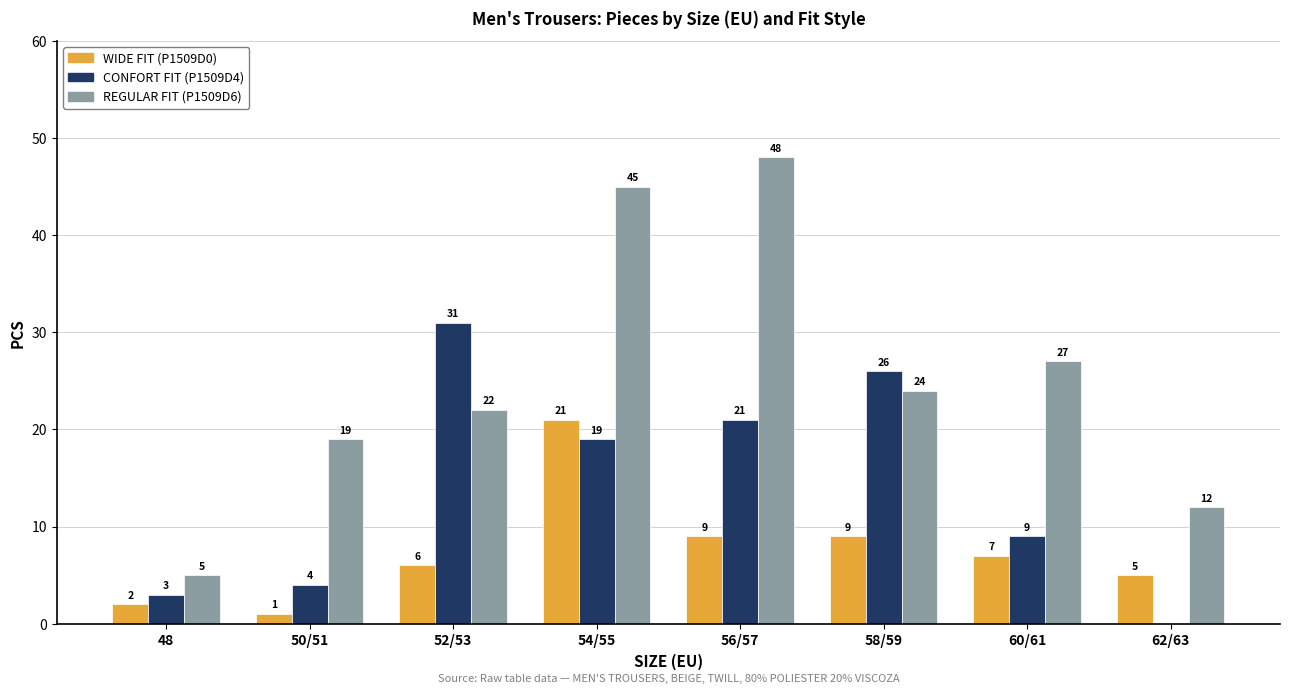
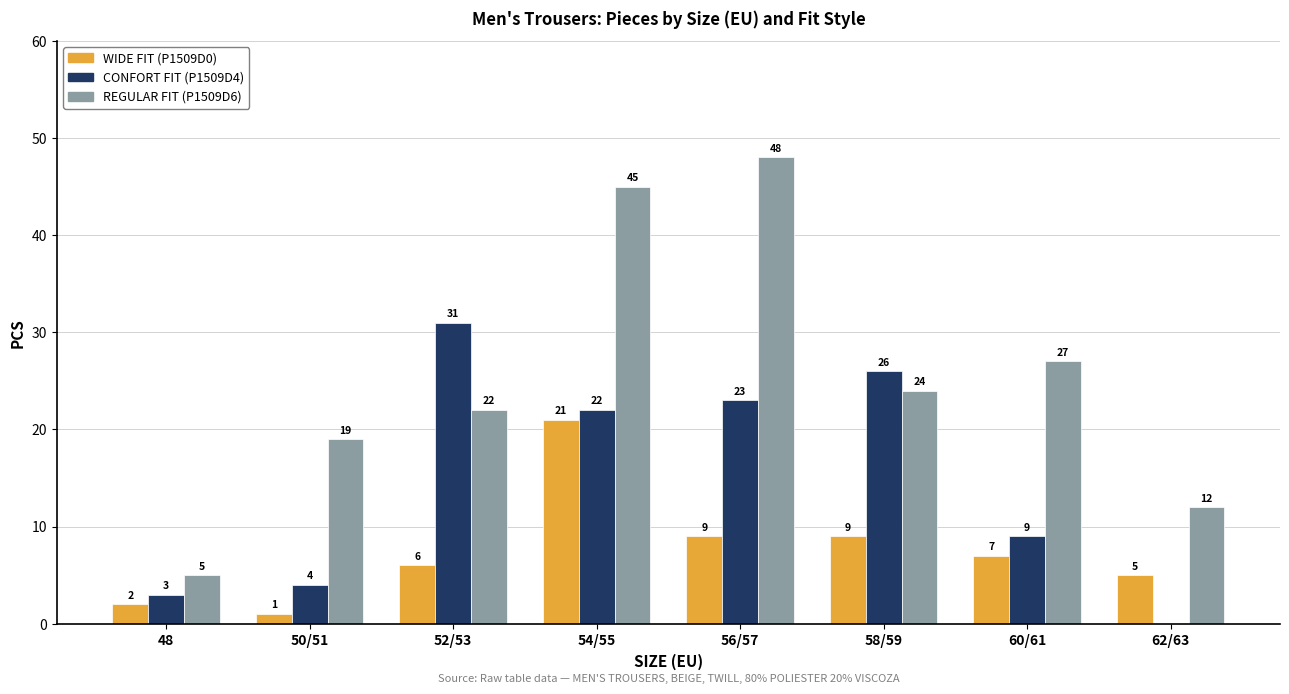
CONFORT FIT (P1509D4), 54/55: 19 -> 22
CONFORT FIT (P1509D4), 56/57: 21 -> 23
